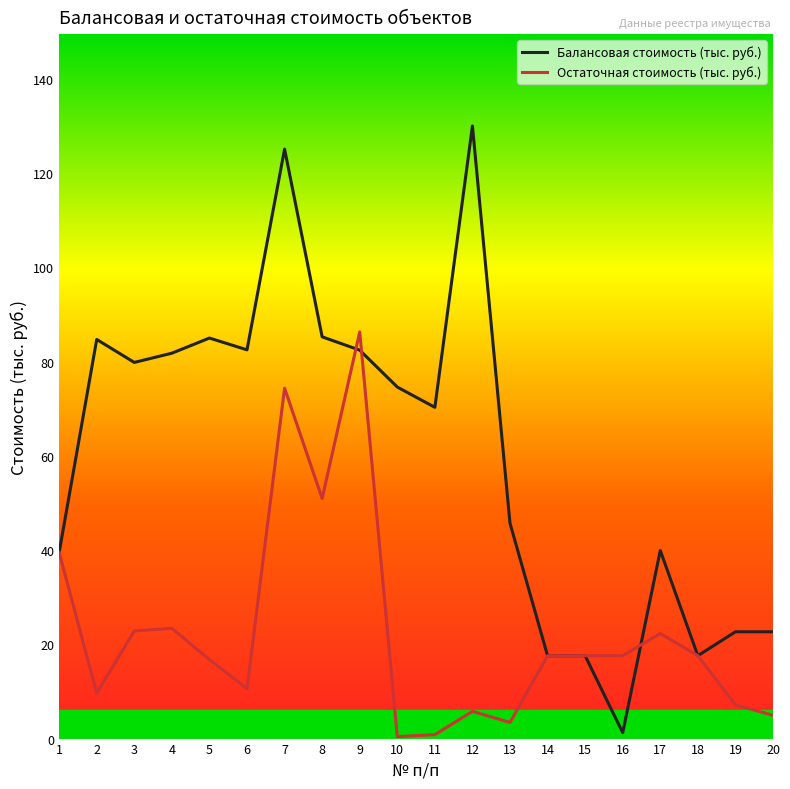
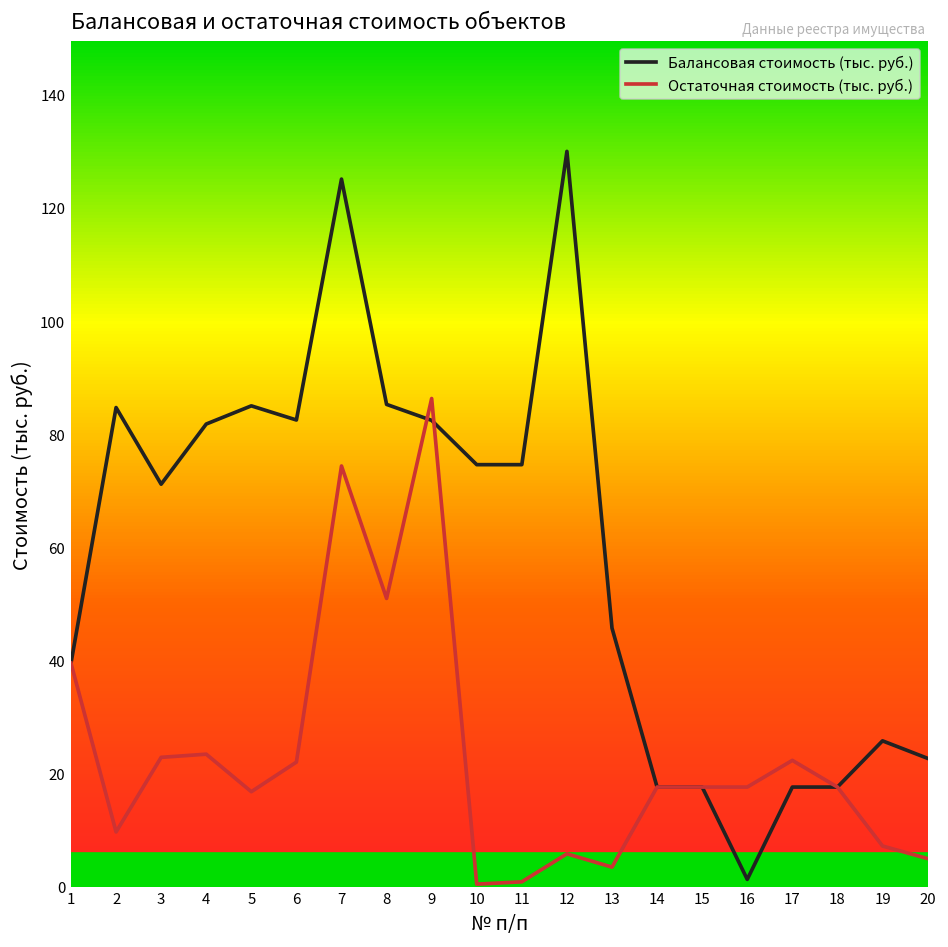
Балансовая стоимость (тыс. руб.), 3: 80 -> 71
Остаточная стоимость (тыс. руб.), 6: 11 -> 22
Балансовая стоимость (тыс. руб.), 11: 70 -> 75
Балансовая стоимость (тыс. руб.), 17: 40 -> 18
Балансовая стоимость (тыс. руб.), 19: 23 -> 26
